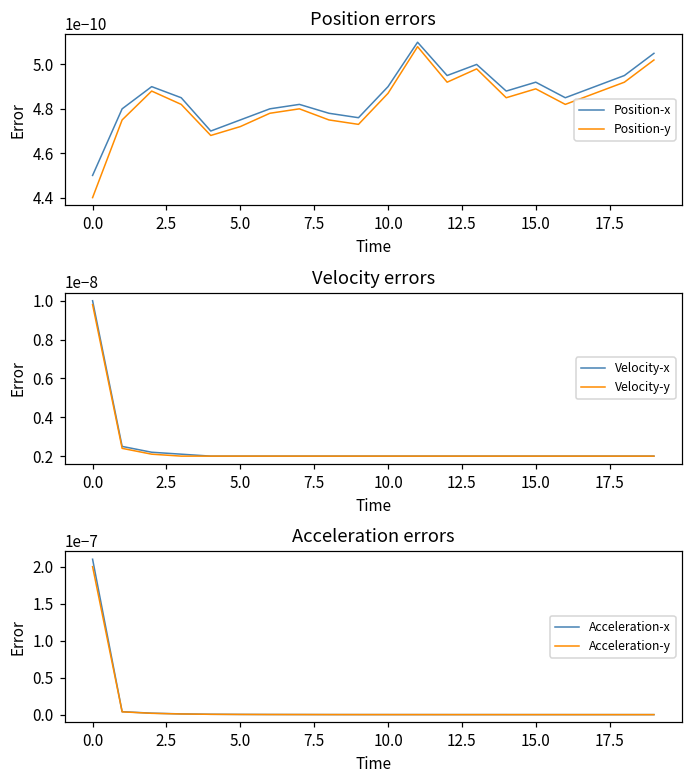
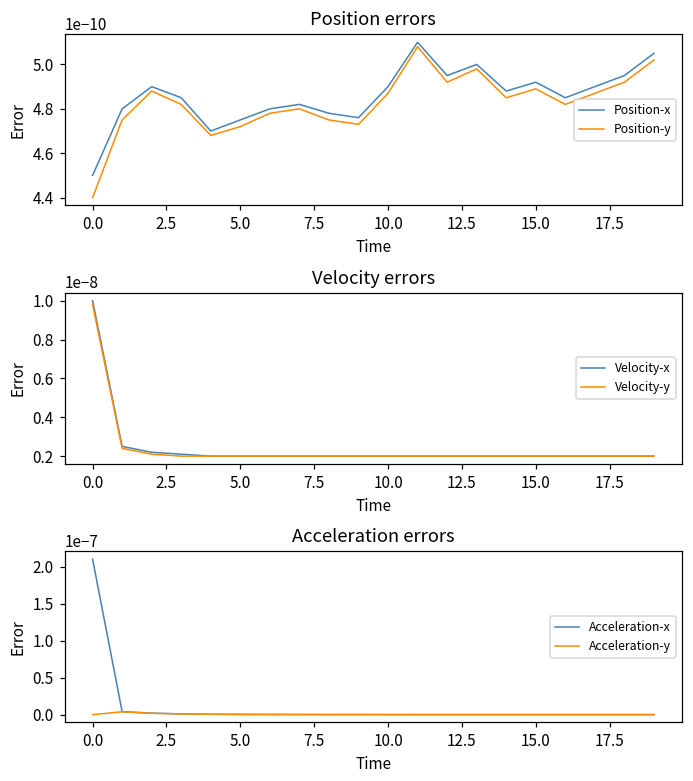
Acceleration errors, Acceleration-y, 0.0: 0.0000002 -> 0.0000000
